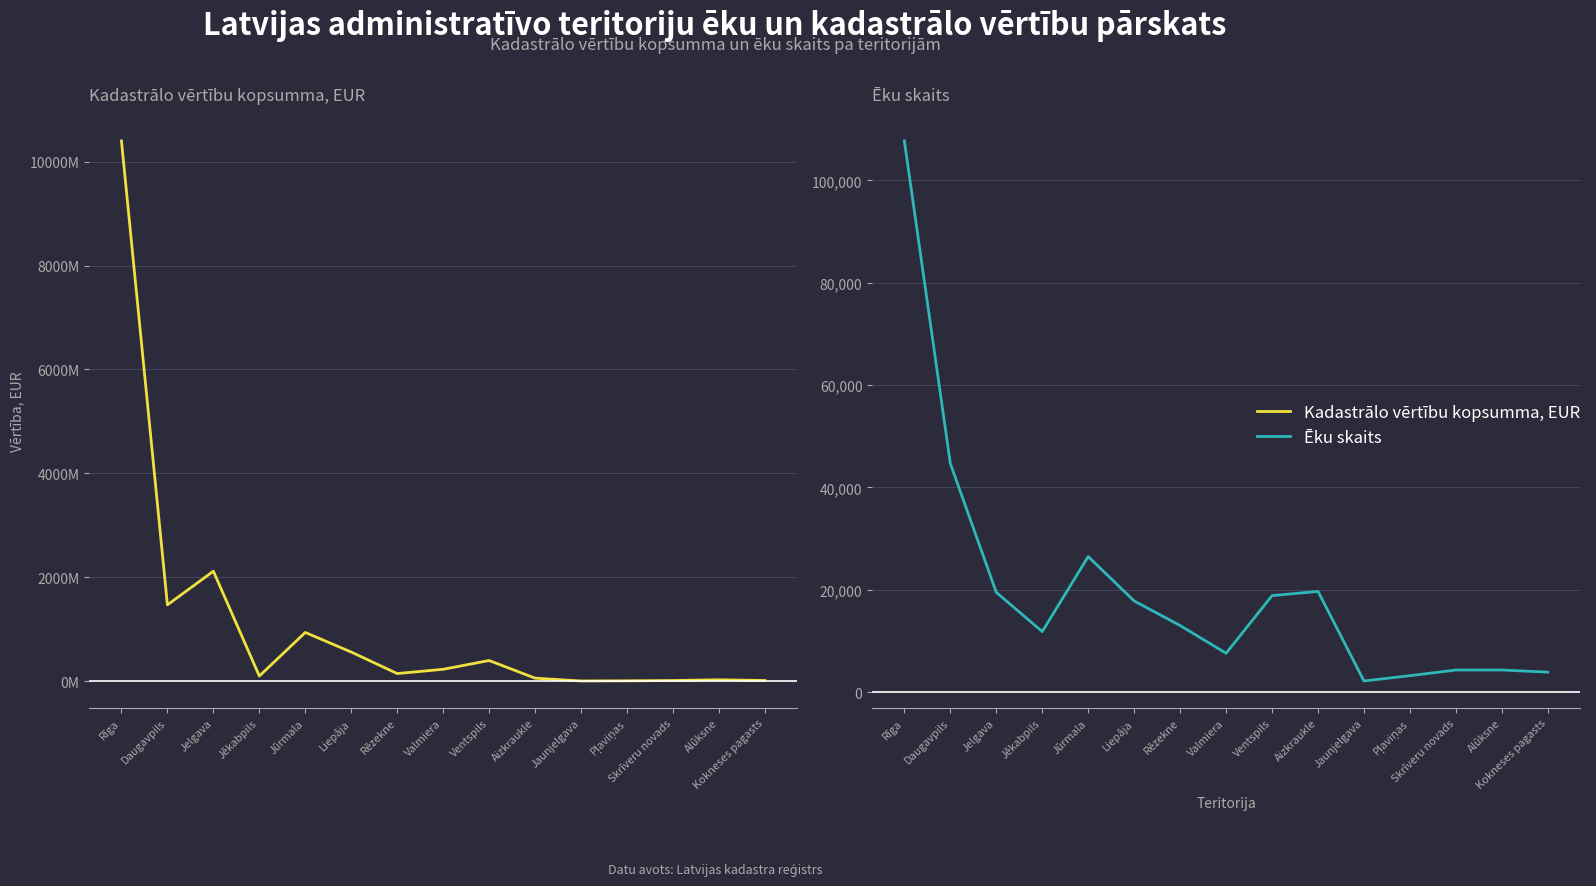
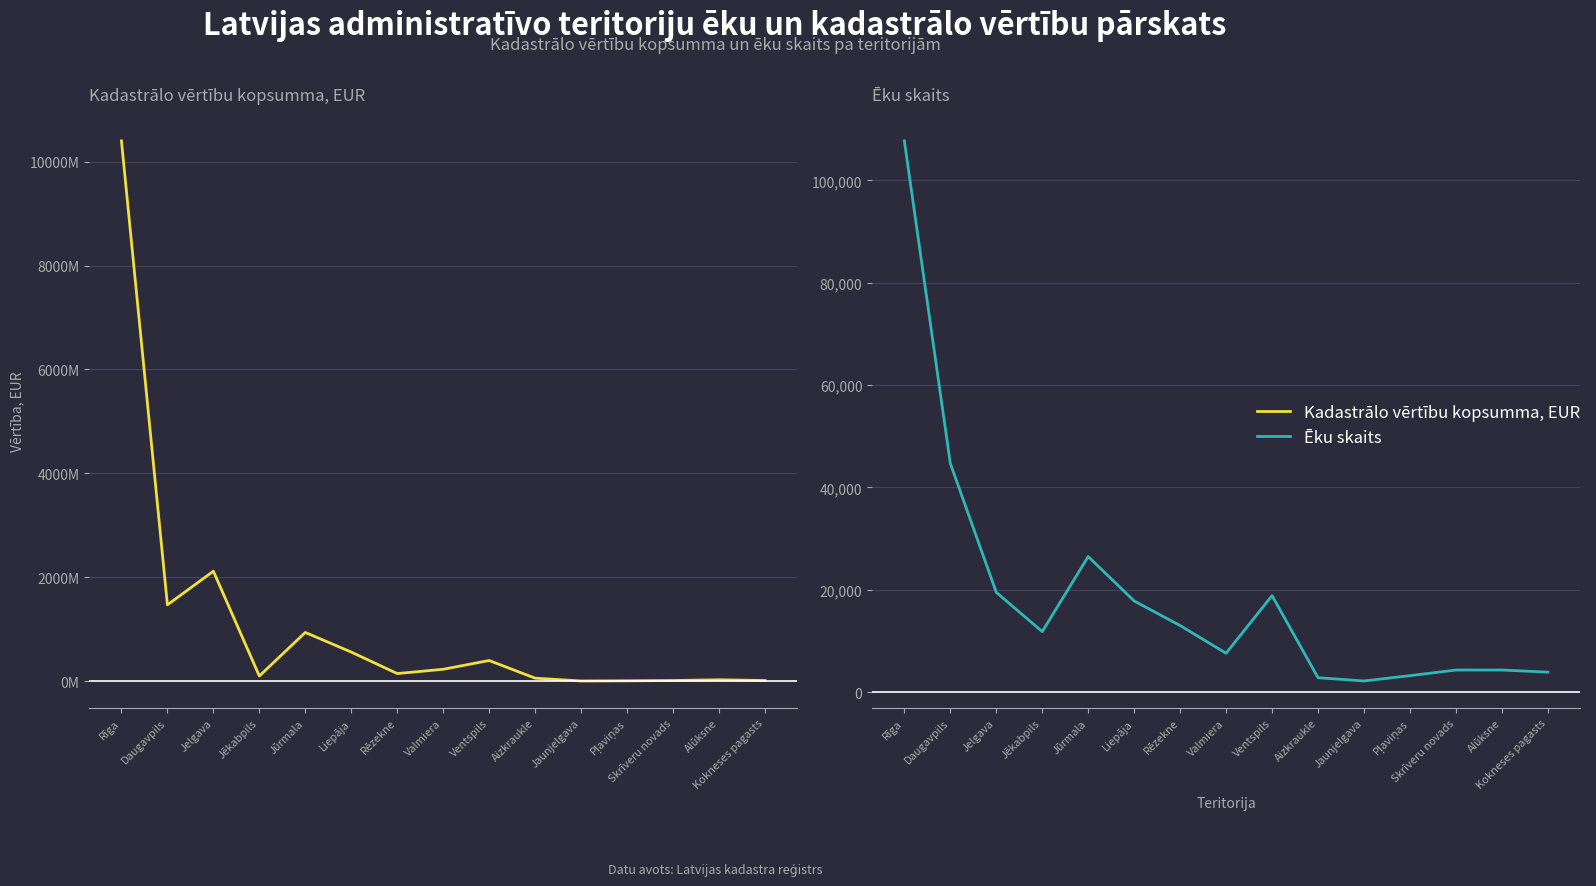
Ēku skaits, Aizkraukle: 20,000 -> 3,000
